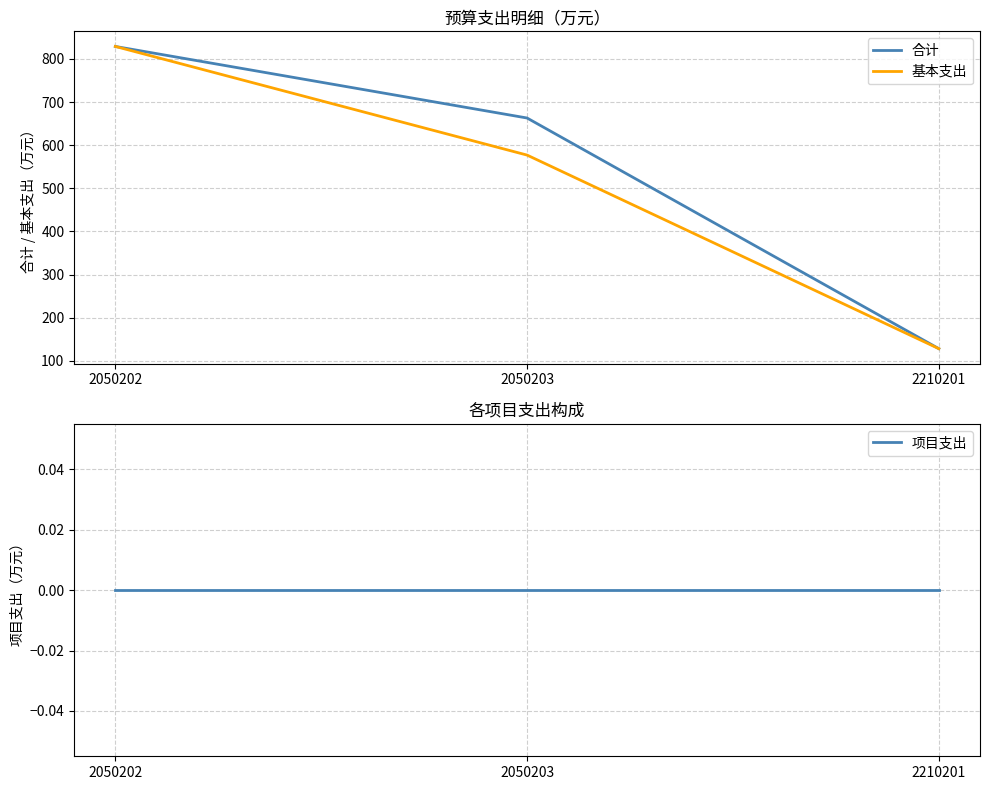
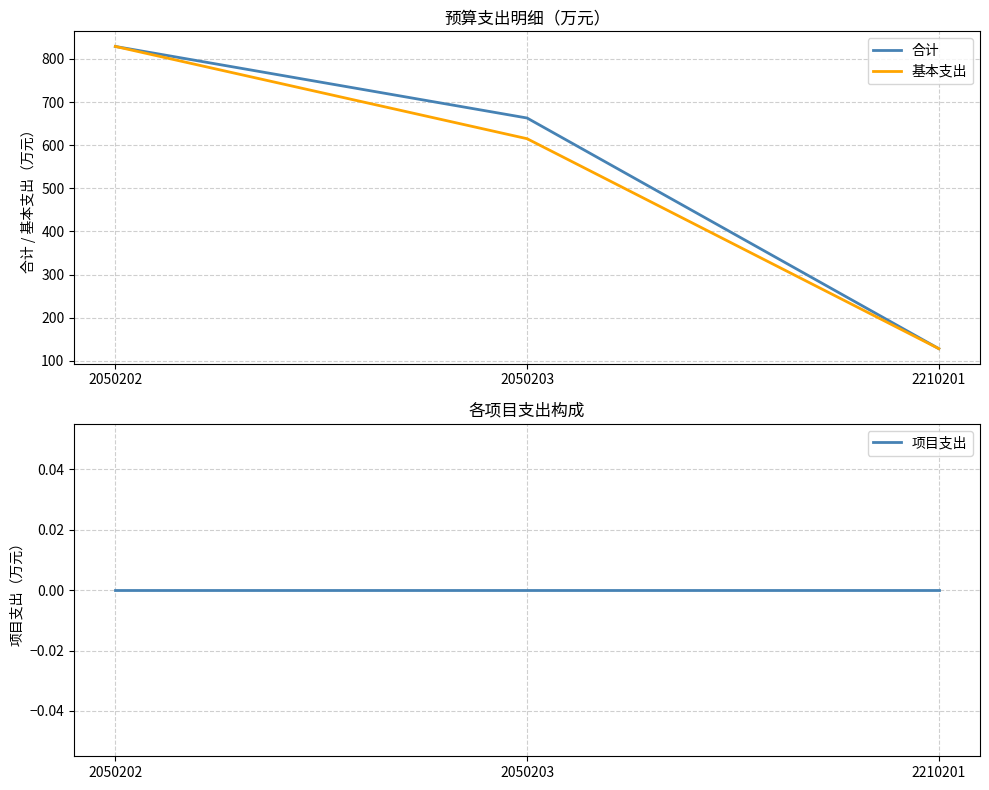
预算支出明细（万元）, 基本支出, 2050203: 580 -> 620
